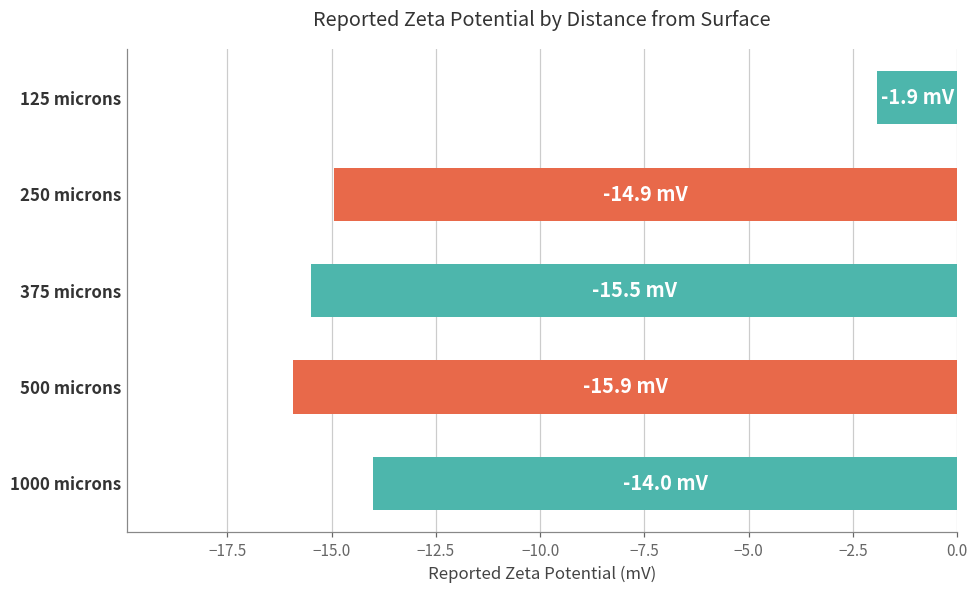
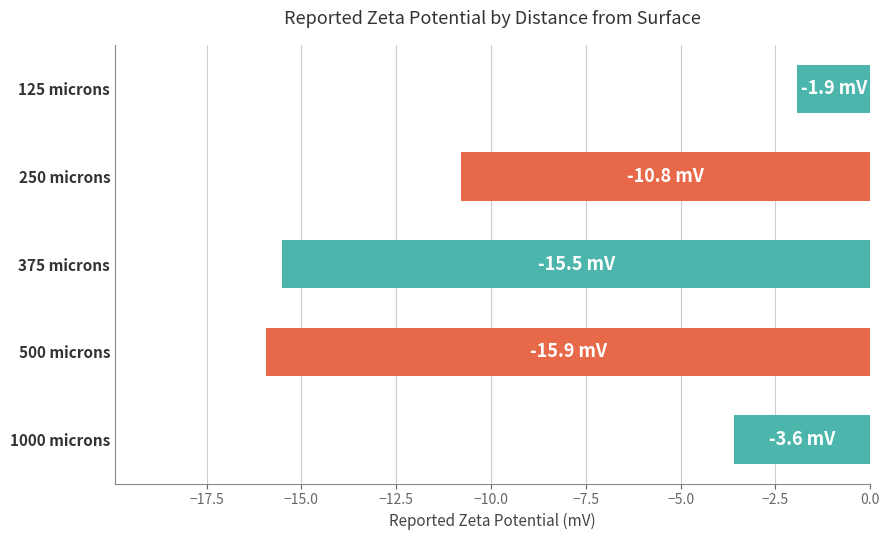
250 microns: -14.9 -> -10.8
1000 microns: -14.0 -> -3.6
